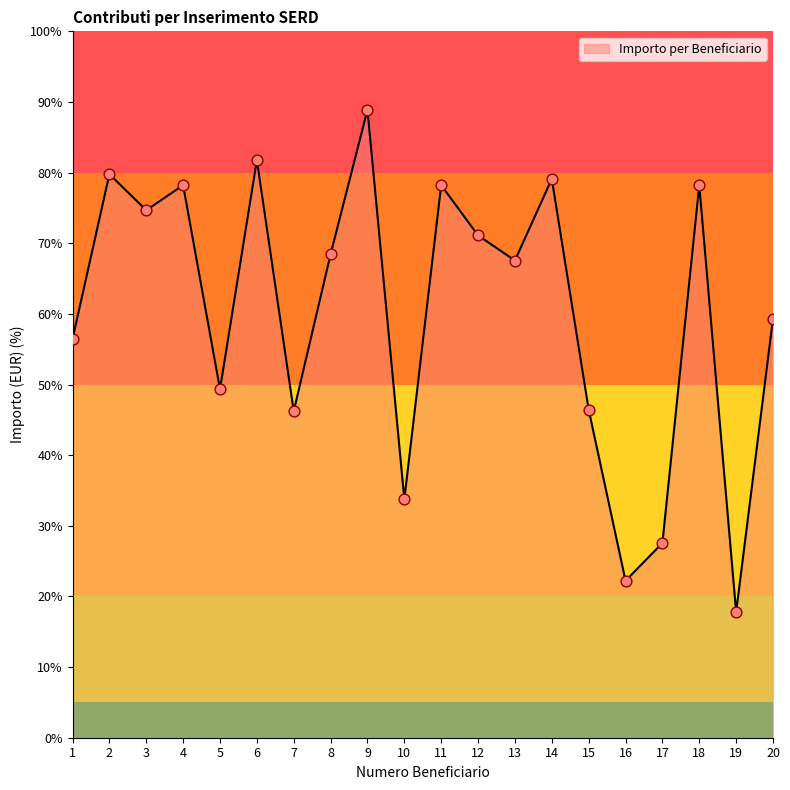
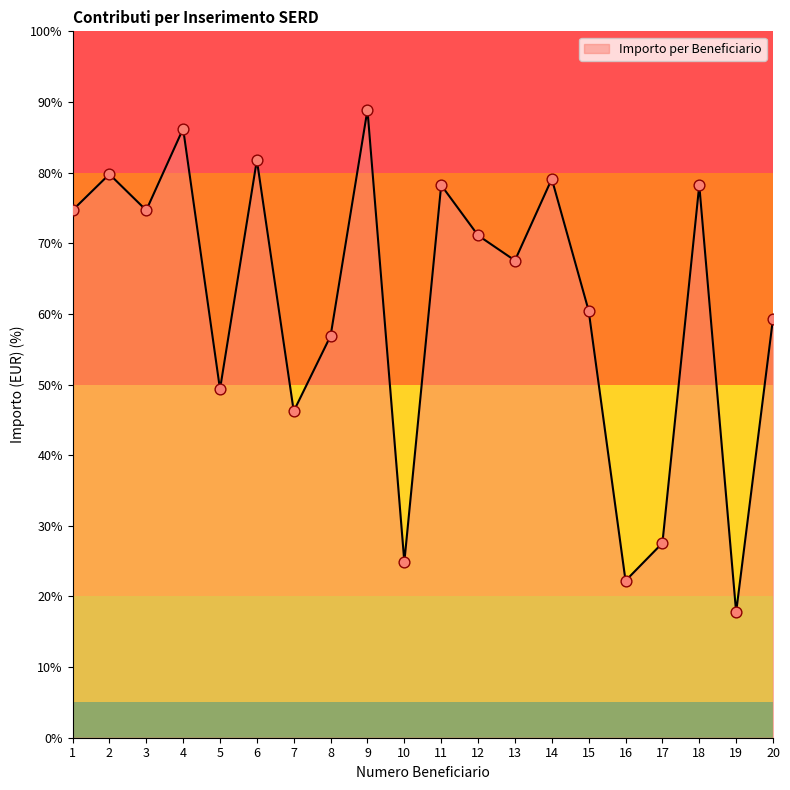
1: 56% -> 75%
4: 78% -> 86%
8: 68% -> 57%
10: 34% -> 25%
15: 46% -> 60%
